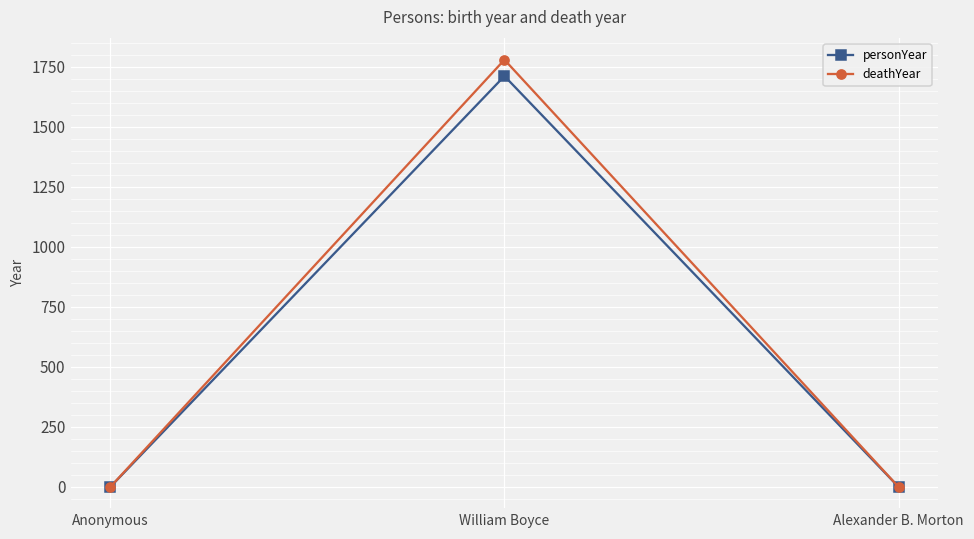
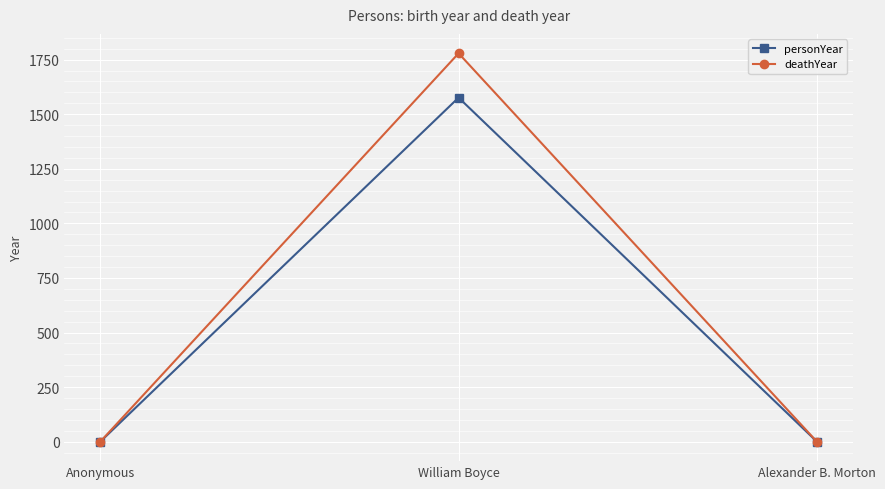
personYear, William Boyce: 1710 -> 1580
